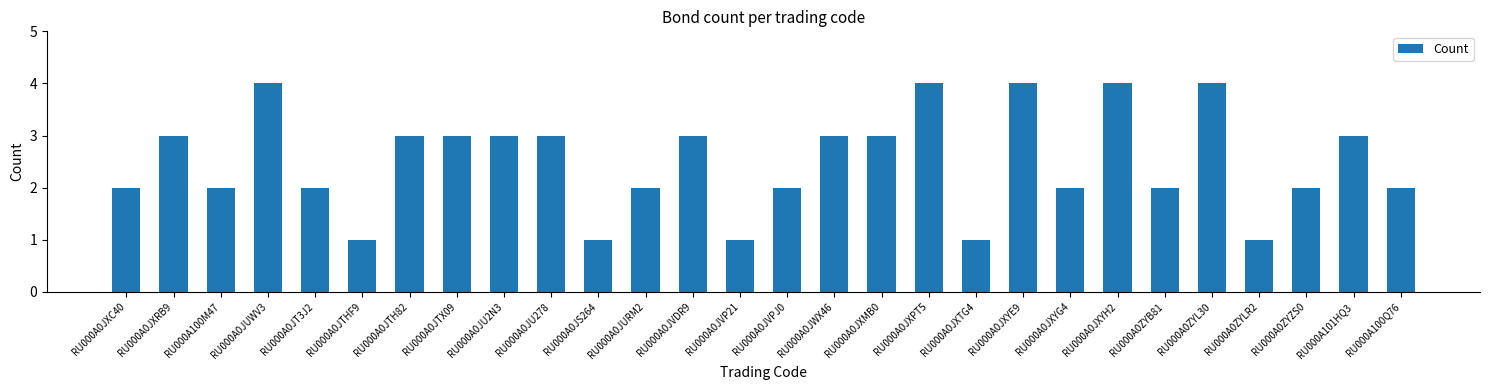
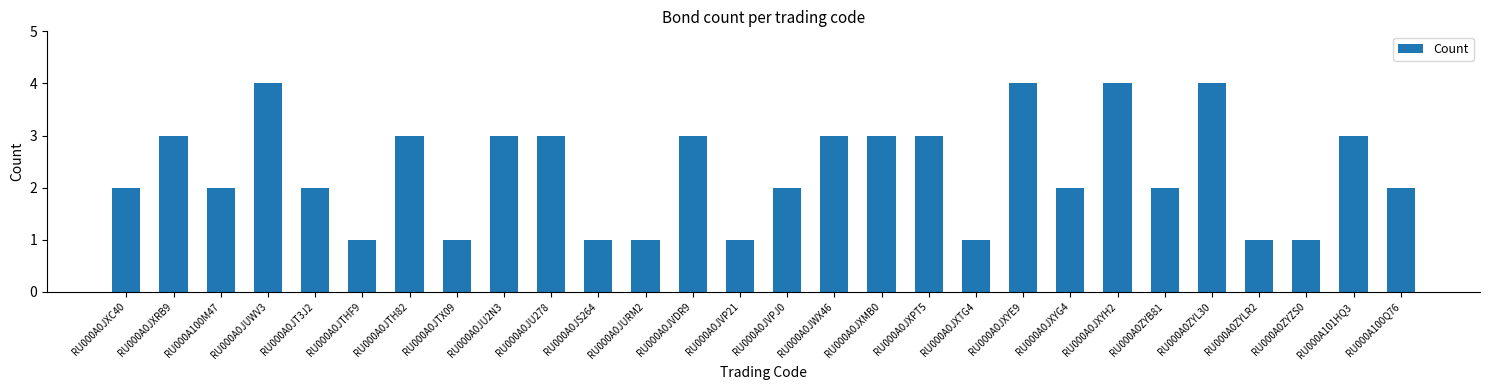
RU000A0JTX09: 3 -> 1
RU000A0JURM2: 2 -> 1
RU000A0JXPT5: 4 -> 3
RU000A0ZYZS0: 2 -> 1
